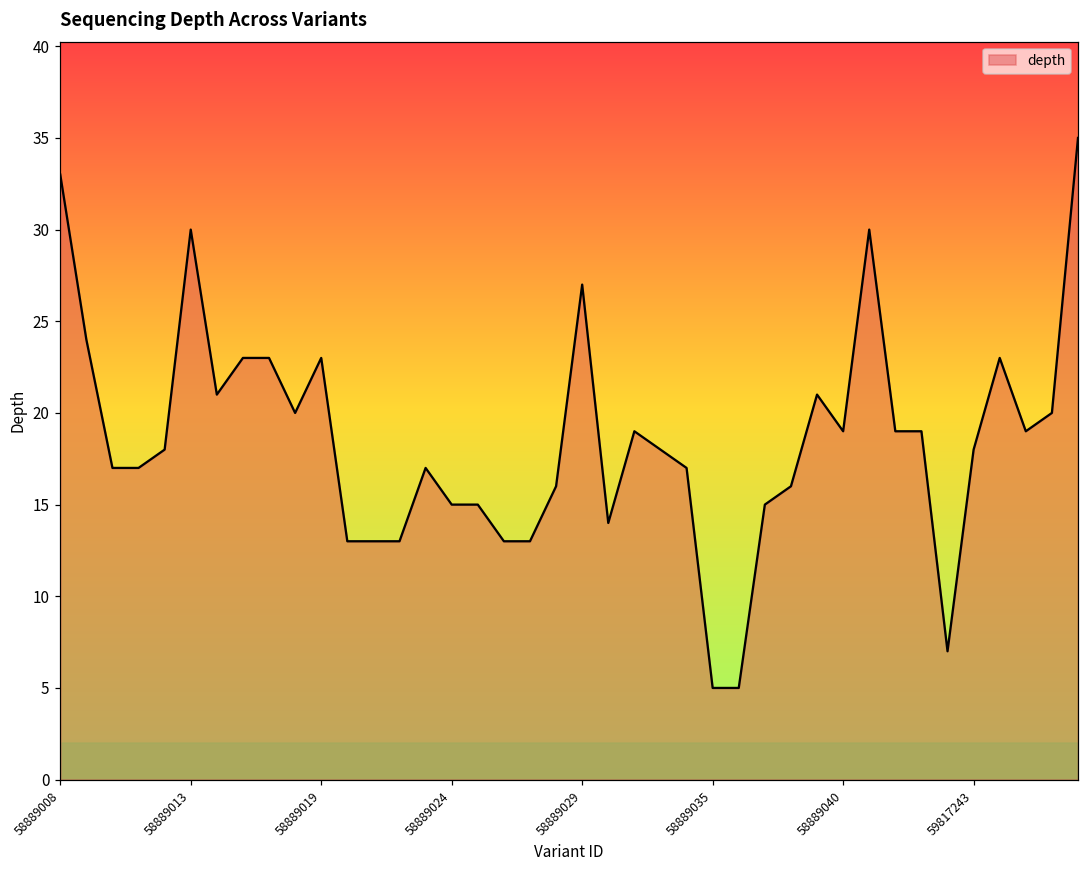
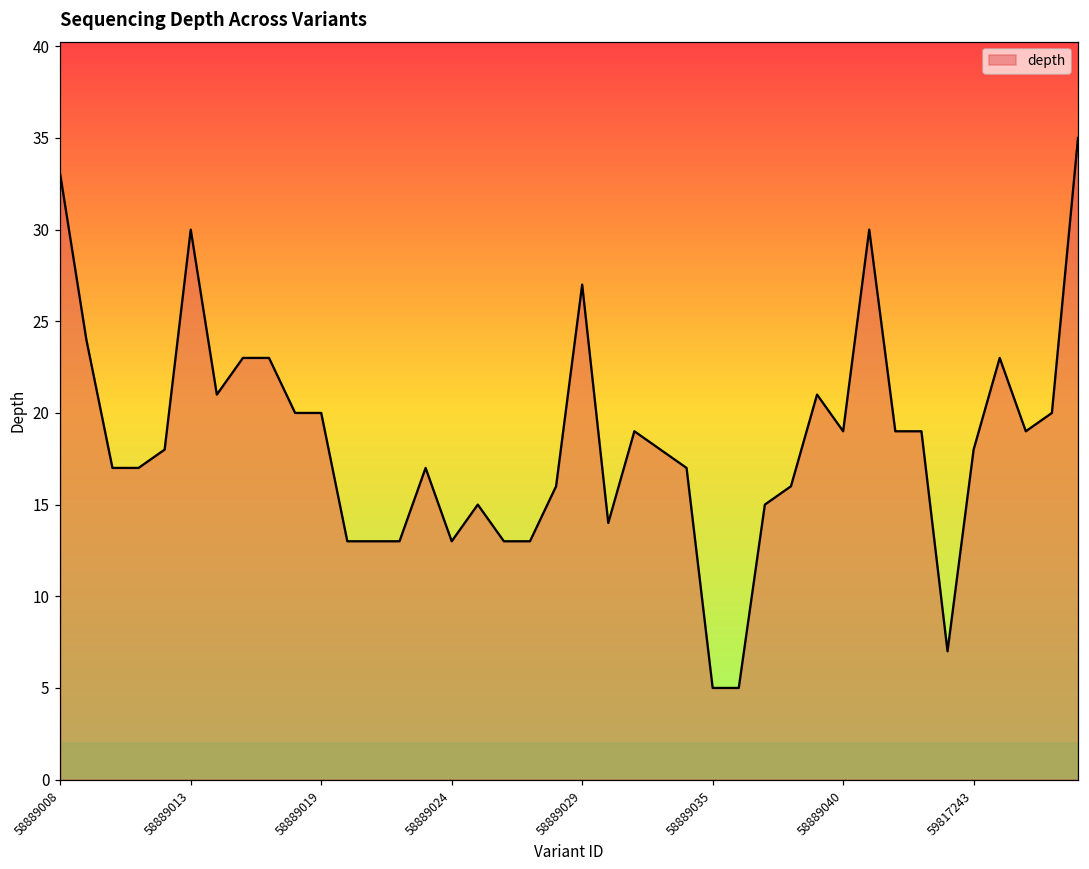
58889019: 23 -> 20
58889024: 15 -> 13
